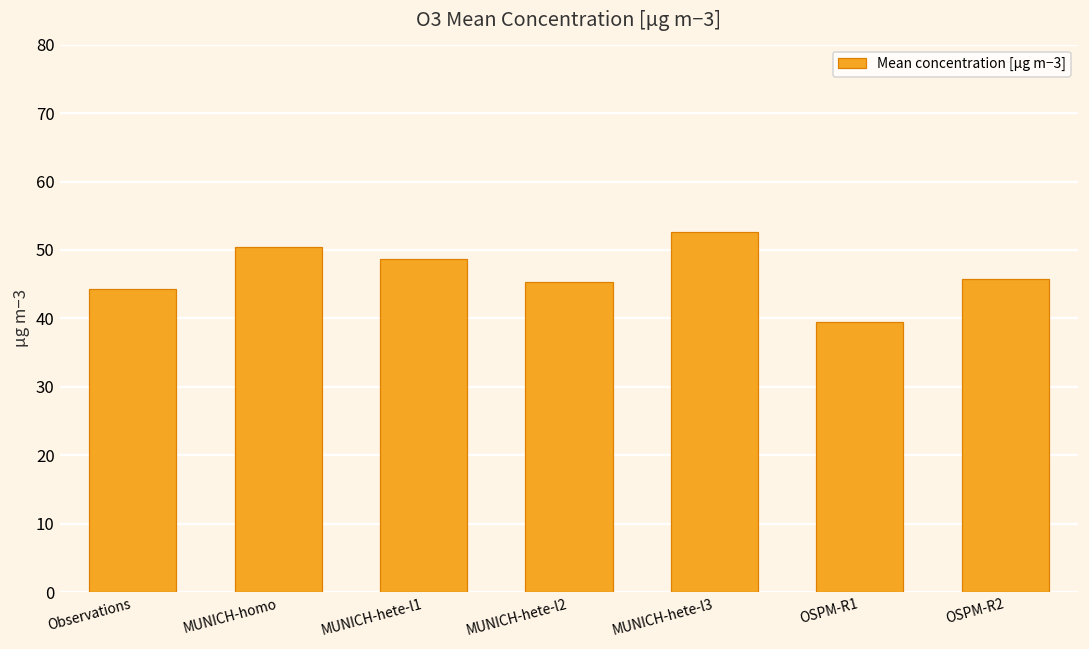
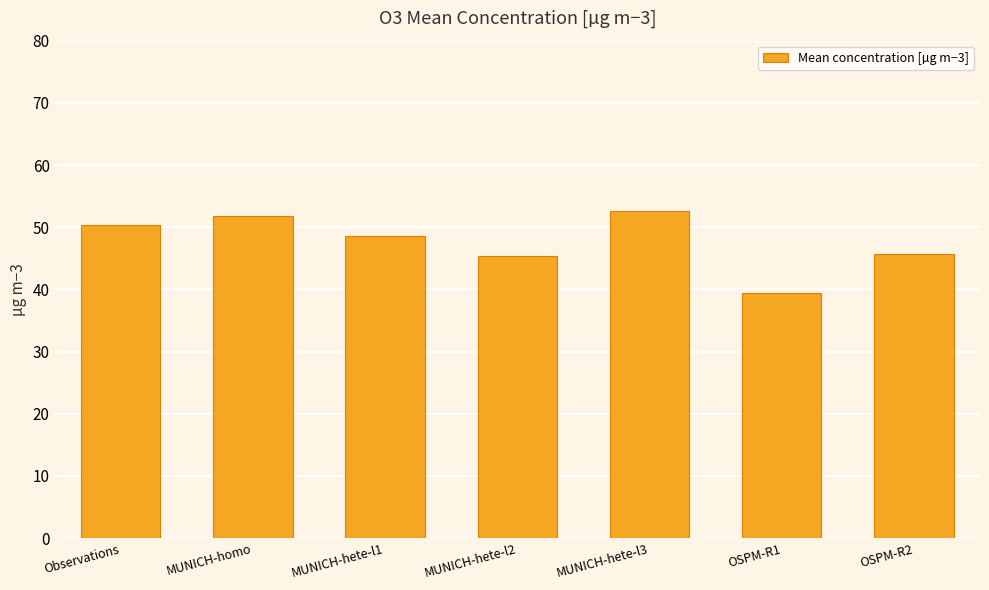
Observations: 44 -> 50
MUNICH-homo: 50 -> 52
